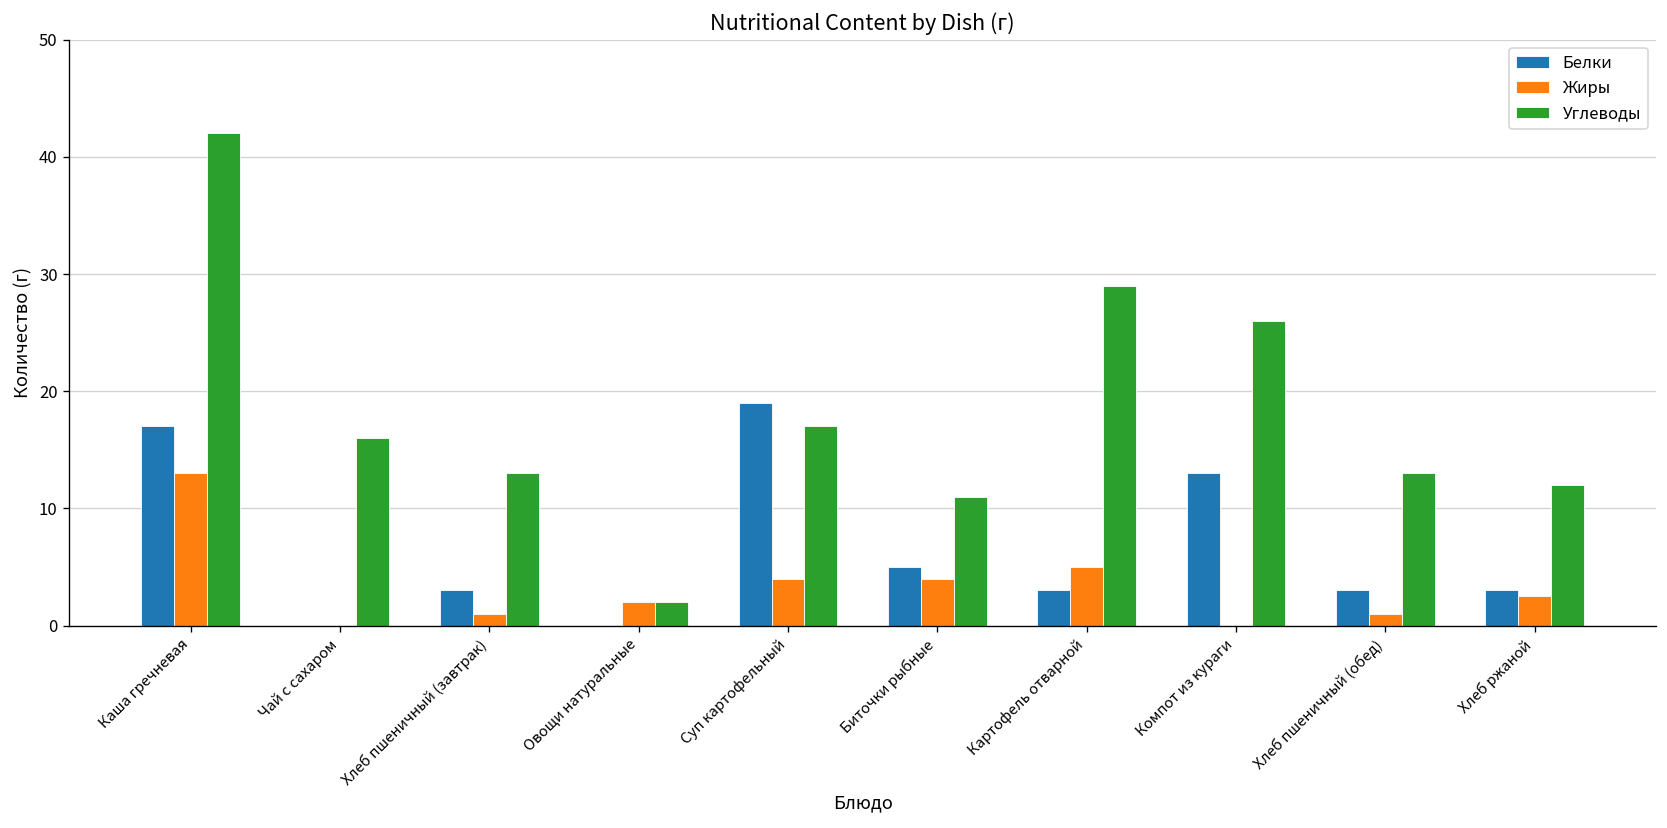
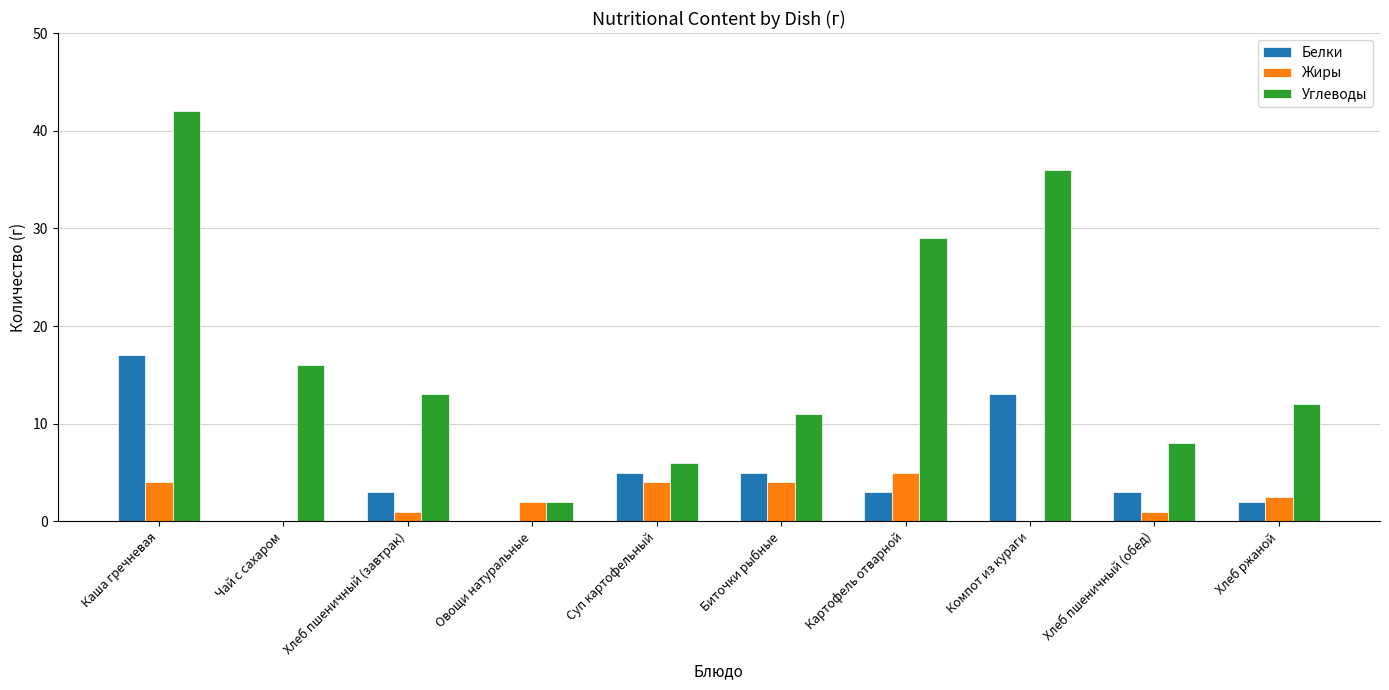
Жиры, Каша гречневая: 13 -> 4
Белки, Суп картофельный: 19 -> 5
Углеводы, Суп картофельный: 17 -> 6
Углеводы, Компот из кураги: 26 -> 36
Углеводы, Хлеб пшеничный (обед): 13 -> 8
Белки, Хлеб ржаной: 3 -> 2
